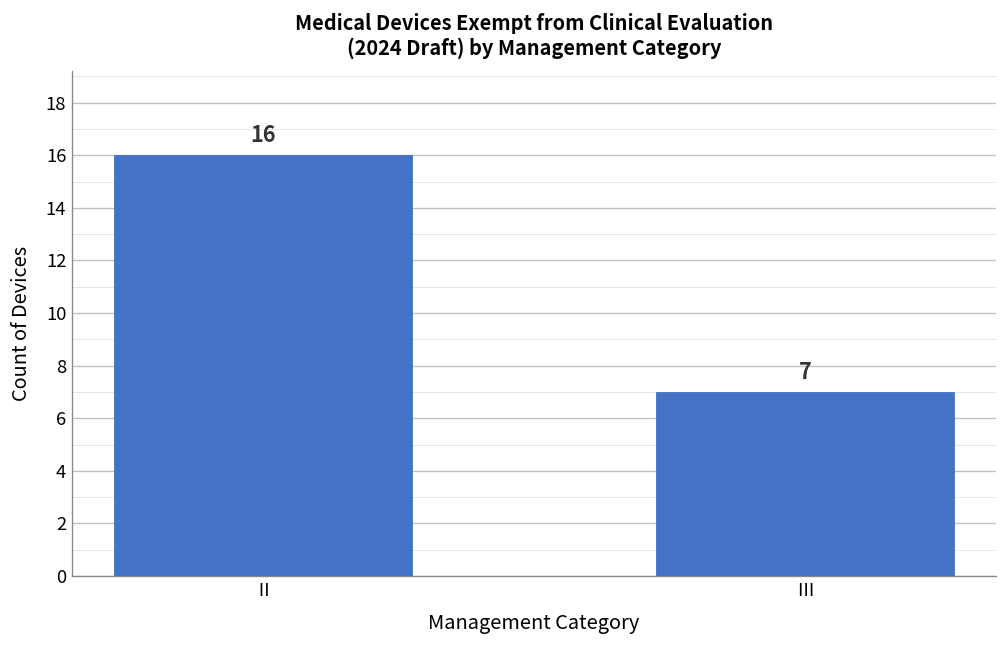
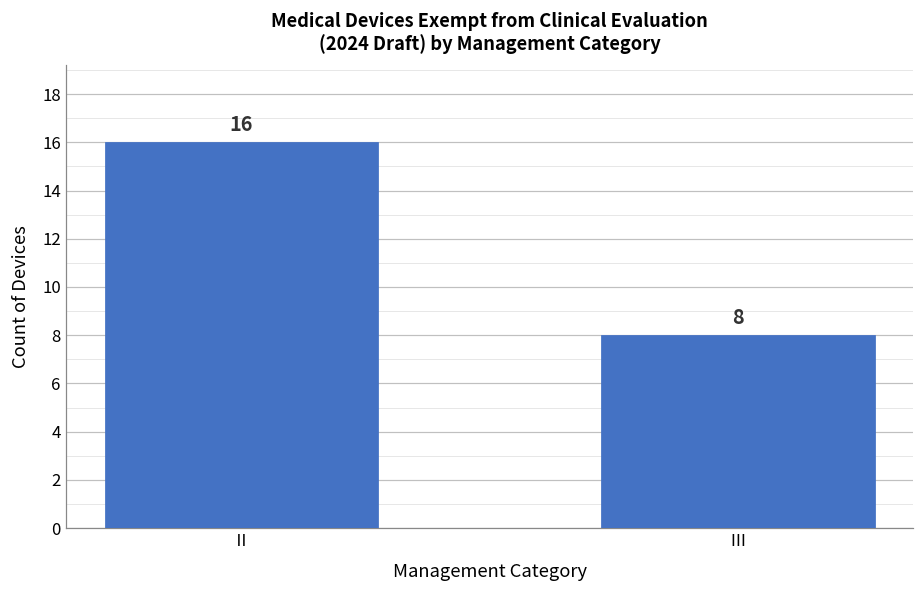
Ⅲ: 7 -> 8
